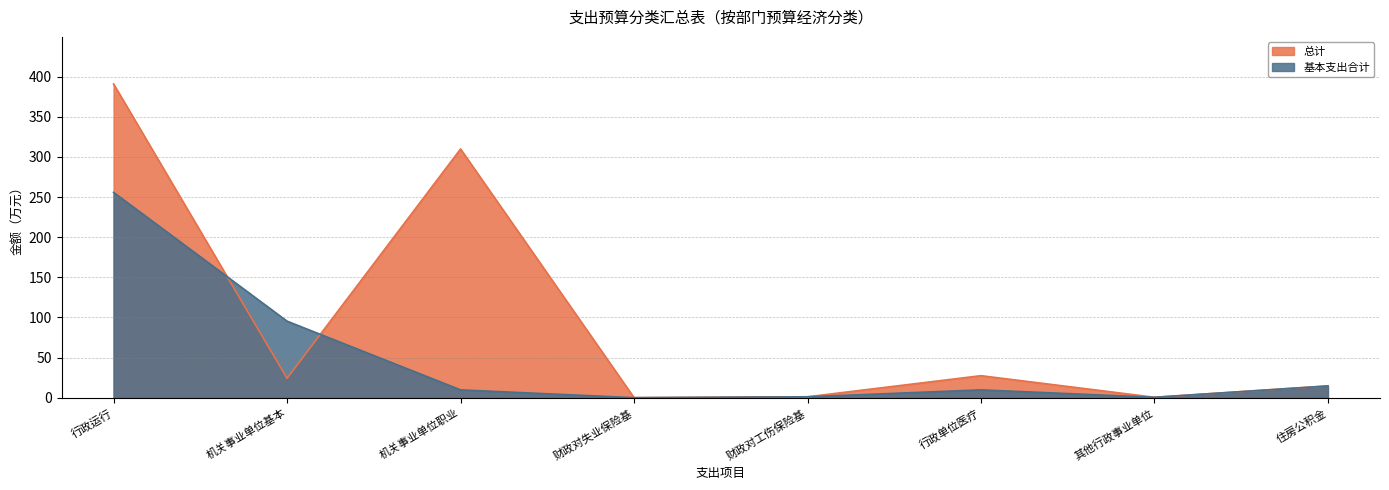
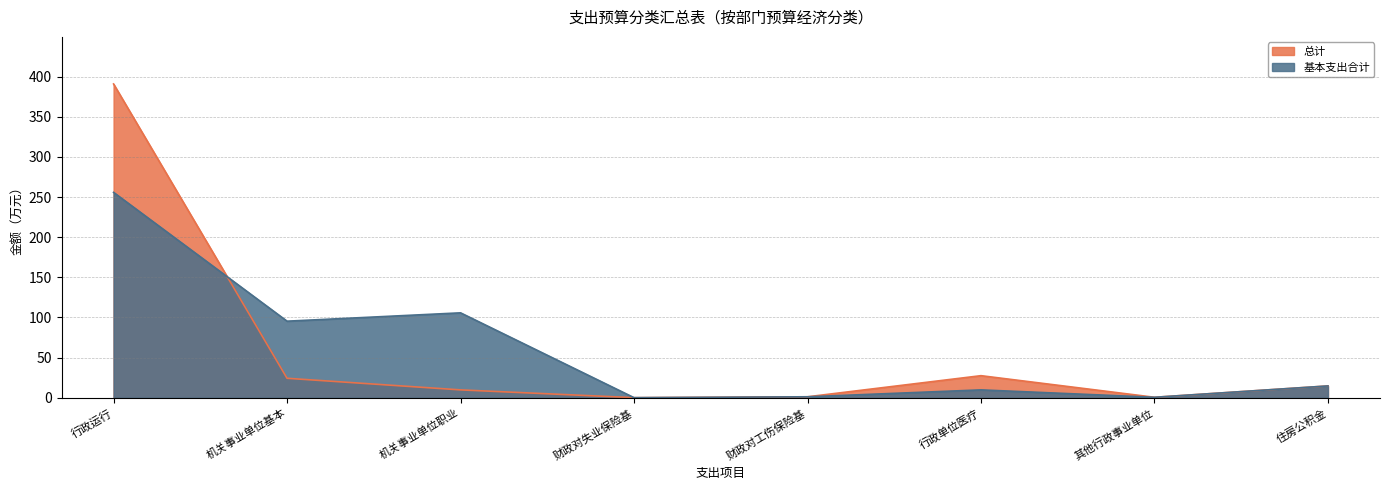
总计, 机关事业单位职业: 310 -> 10
基本支出合计, 机关事业单位职业: 10 -> 110
